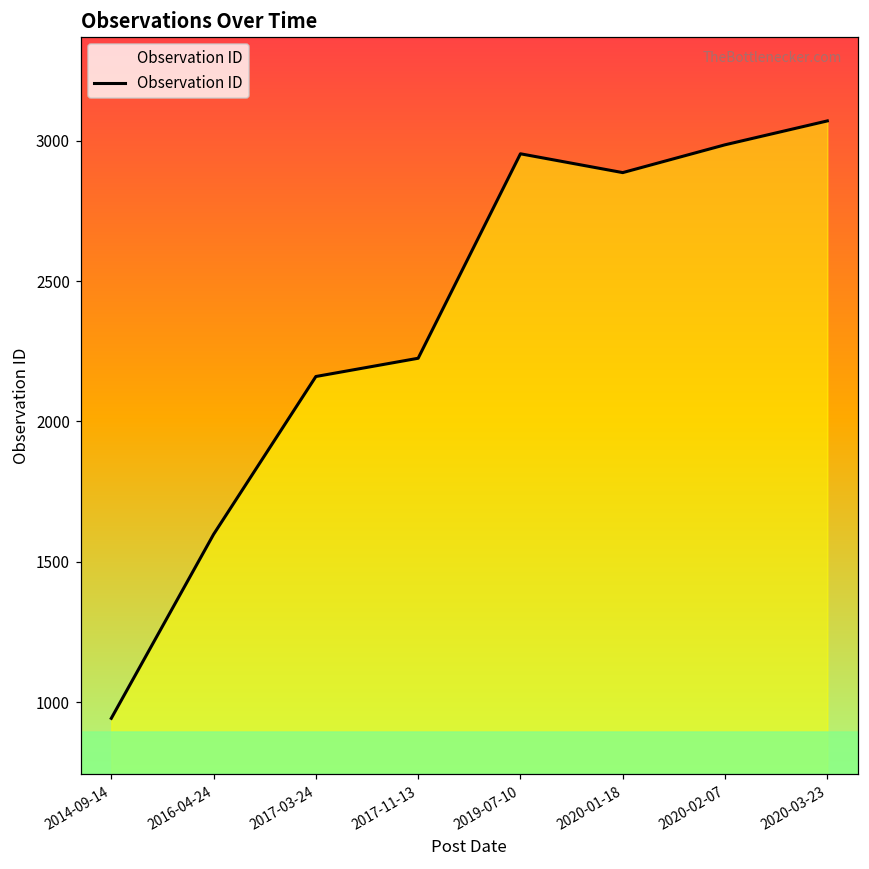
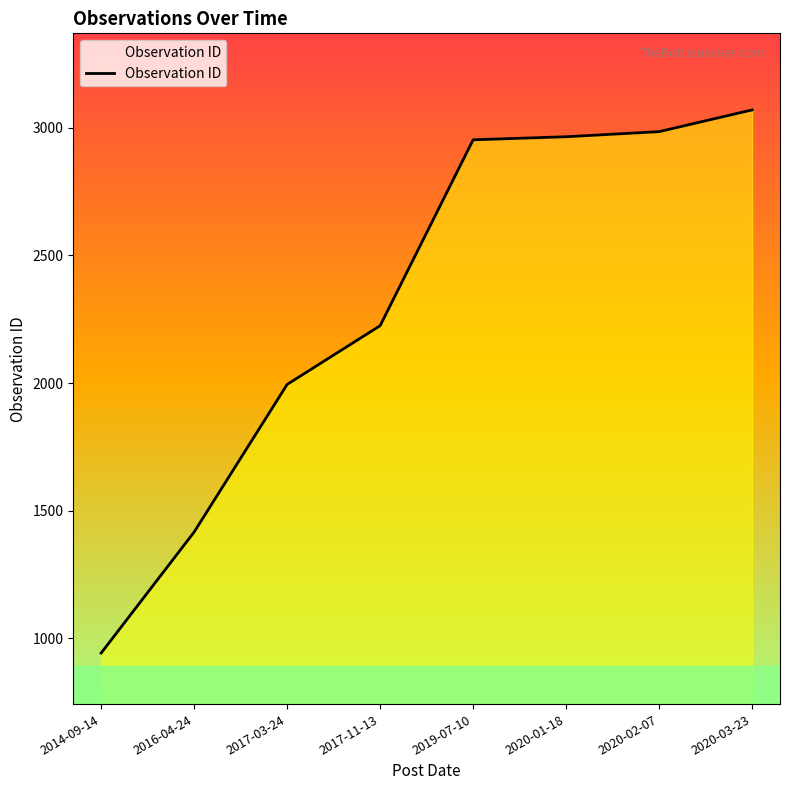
2016-04-24: 1600 -> 1420
2017-03-24: 2160 -> 2000
2020-01-18: 2890 -> 2970
